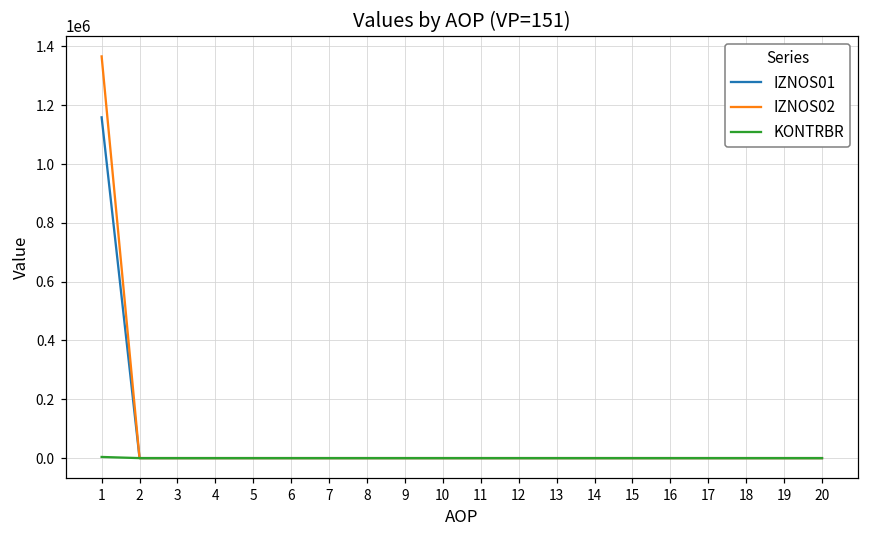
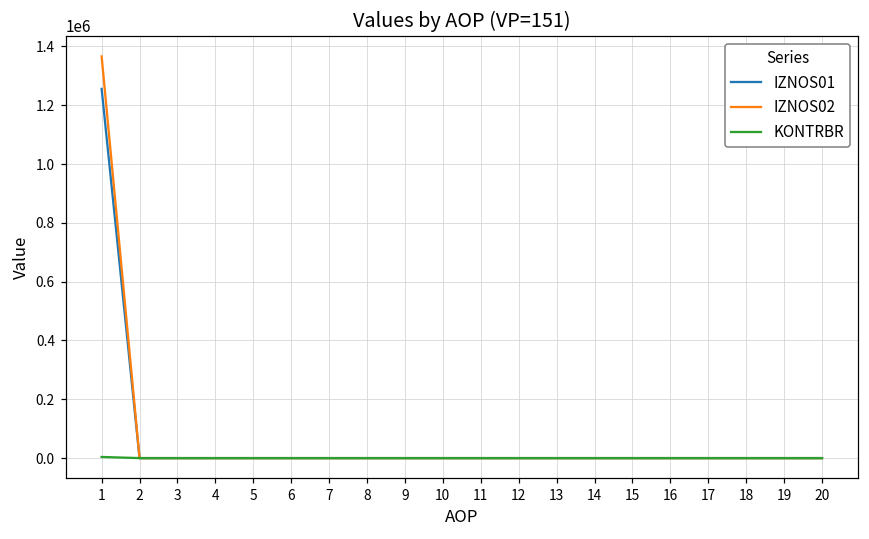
IZNOS01, 1: 1160000 -> 1260000
